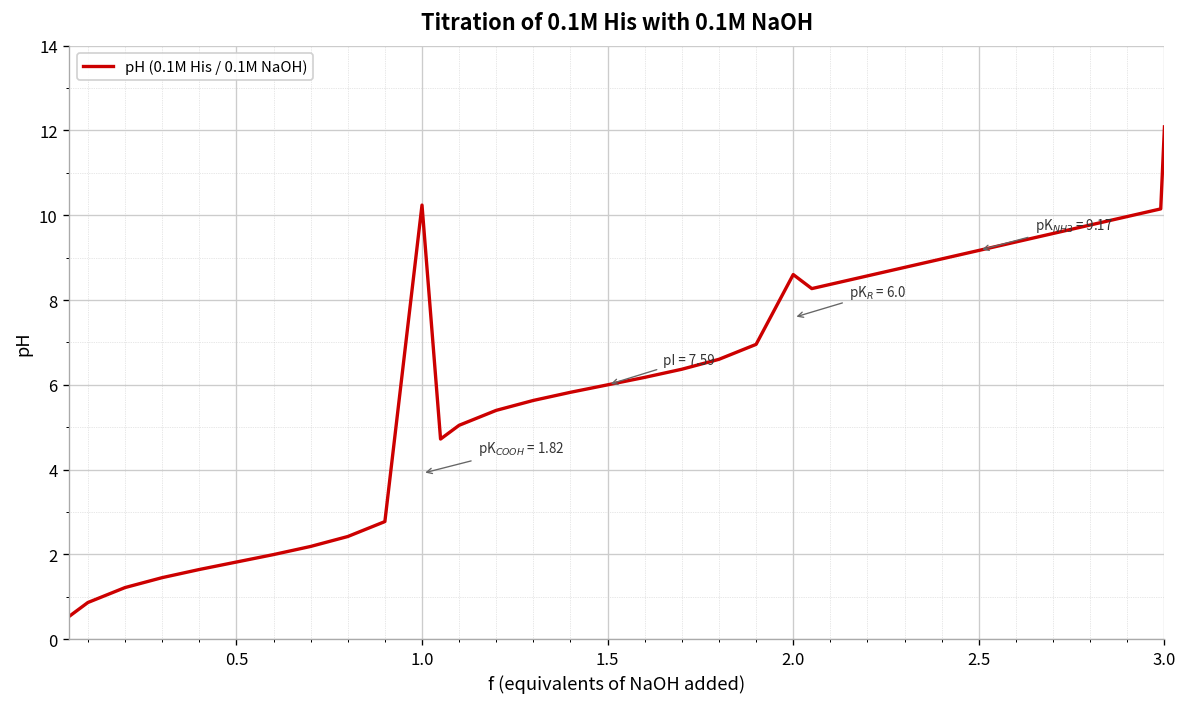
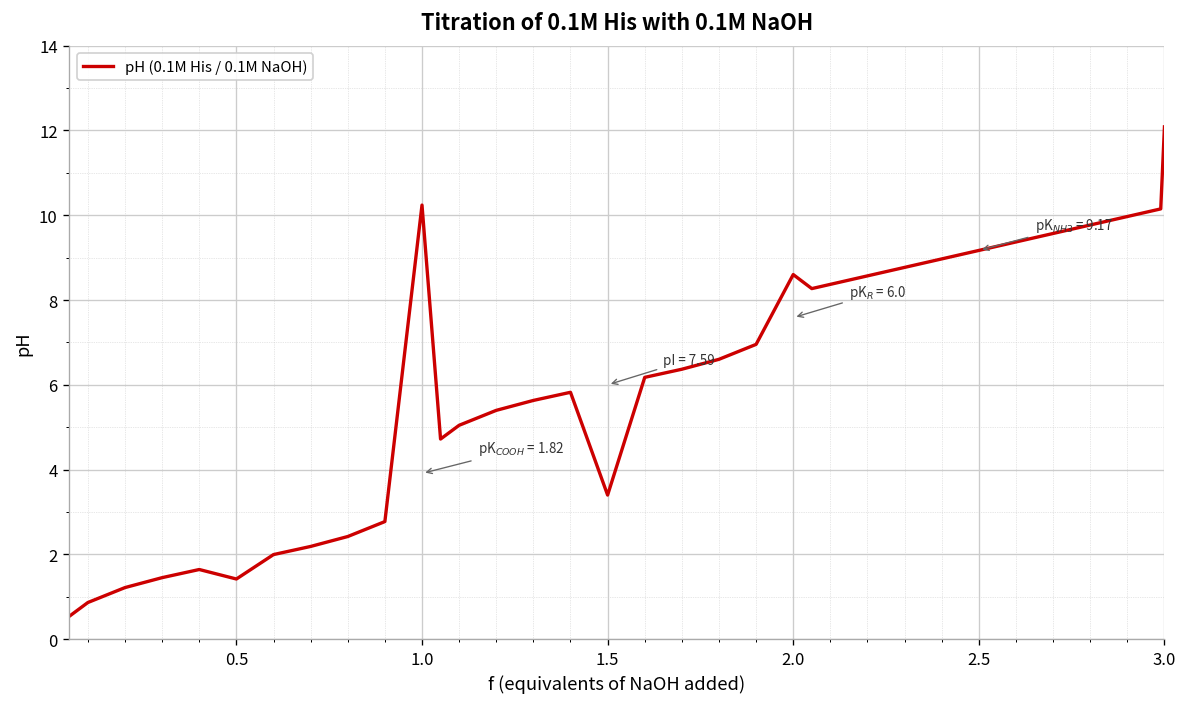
0.5: 1.8 -> 1.4
1.5: 6.0 -> 3.4
